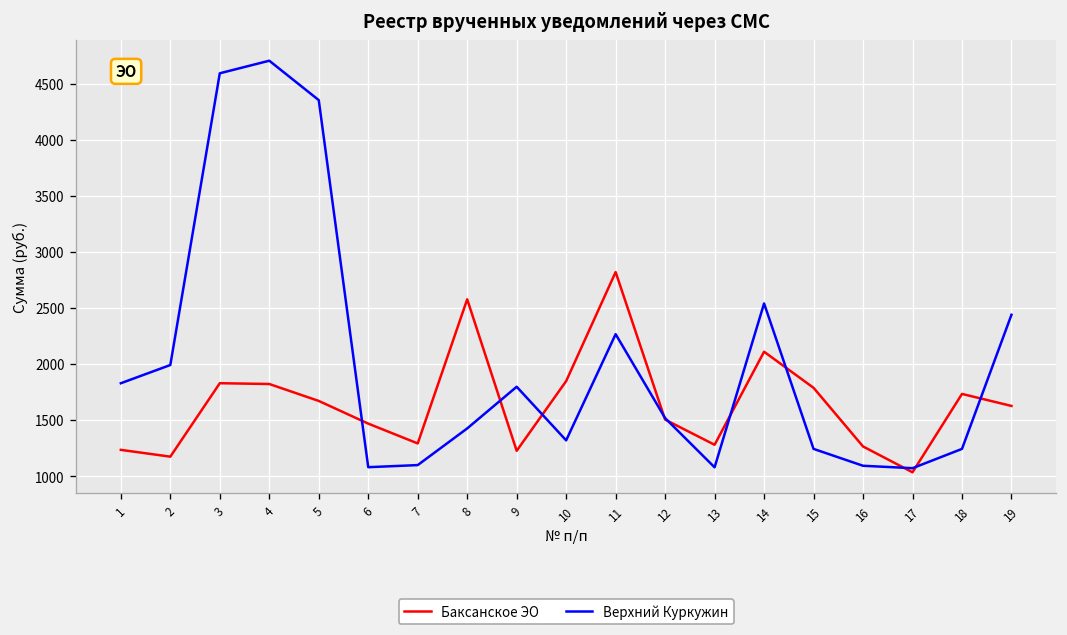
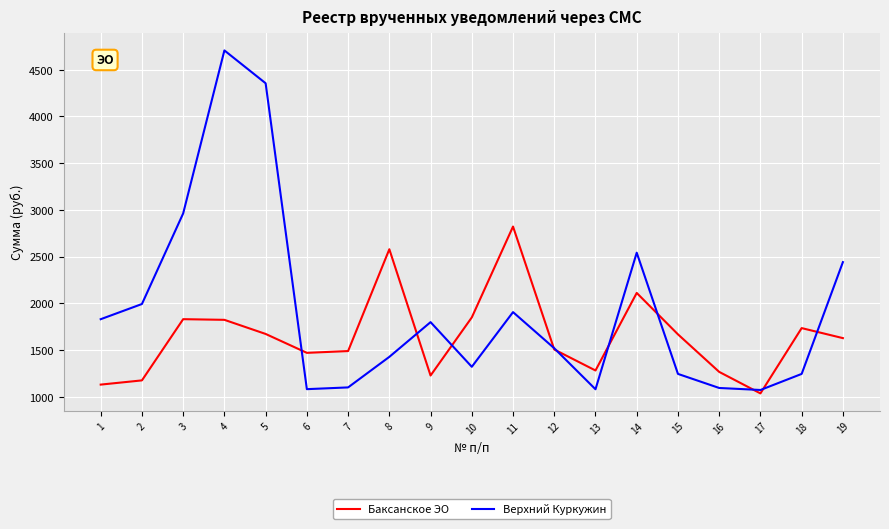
Баксанское ЭО, 1: 1200 -> 1100
Верхний Куркужин, 3: 4600 -> 3000
Баксанское ЭО, 7: 1300 -> 1500
Верхний Куркужин, 11: 2300 -> 1900
Баксанское ЭО, 15: 1800 -> 1700
